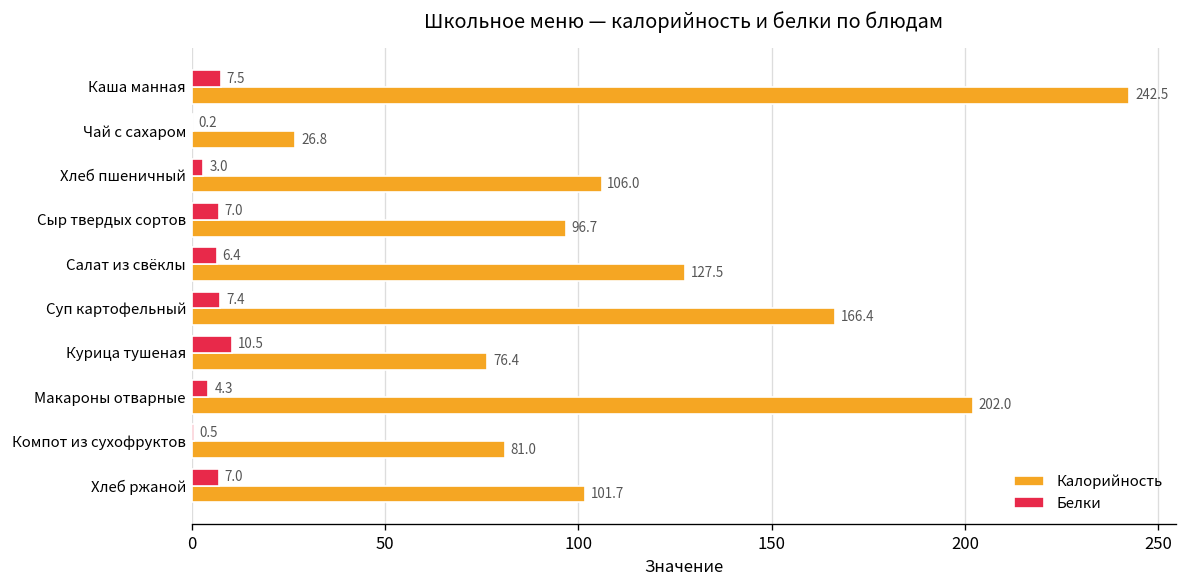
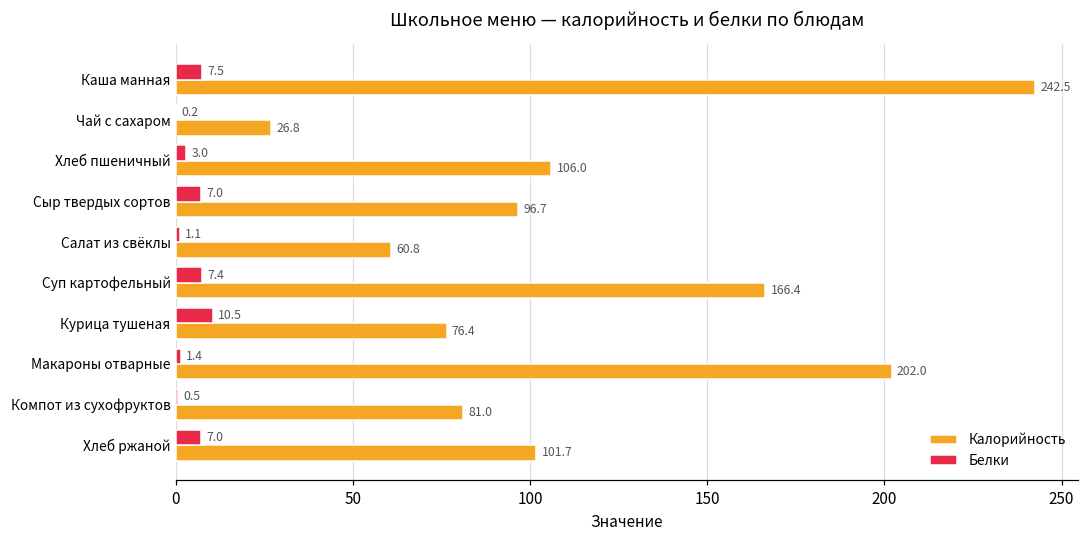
Белки, Салат из свёклы: 6.4 -> 1.1
Калорийность, Салат из свёклы: 127.5 -> 60.8
Белки, Макароны отварные: 4.3 -> 1.4
